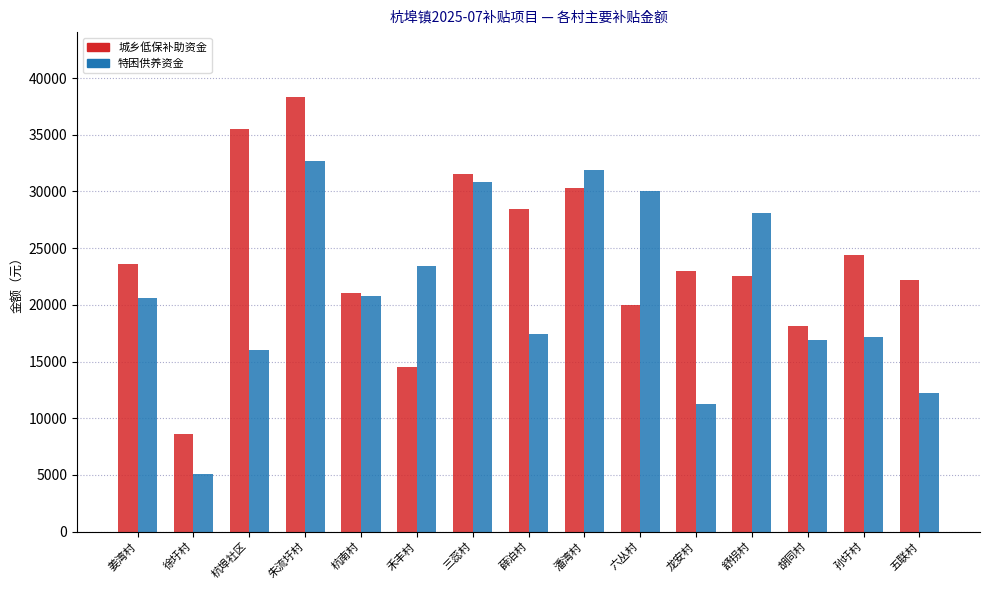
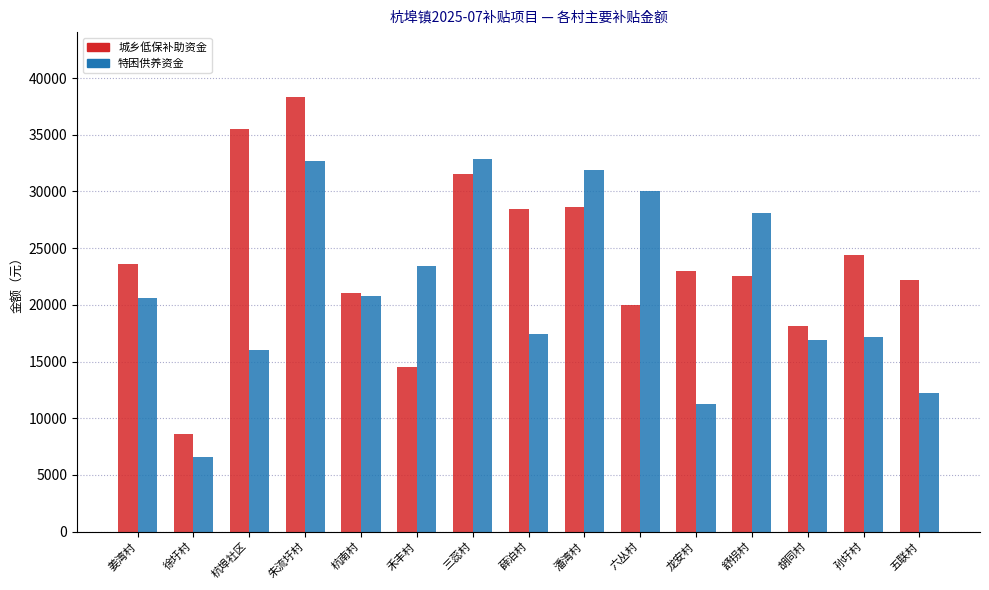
特困供养资金, 徐圩村: 5000 -> 6600
特困供养资金, 三蕊村: 30800 -> 32800
城乡低保补助资金, 潘湾村: 30300 -> 28600
